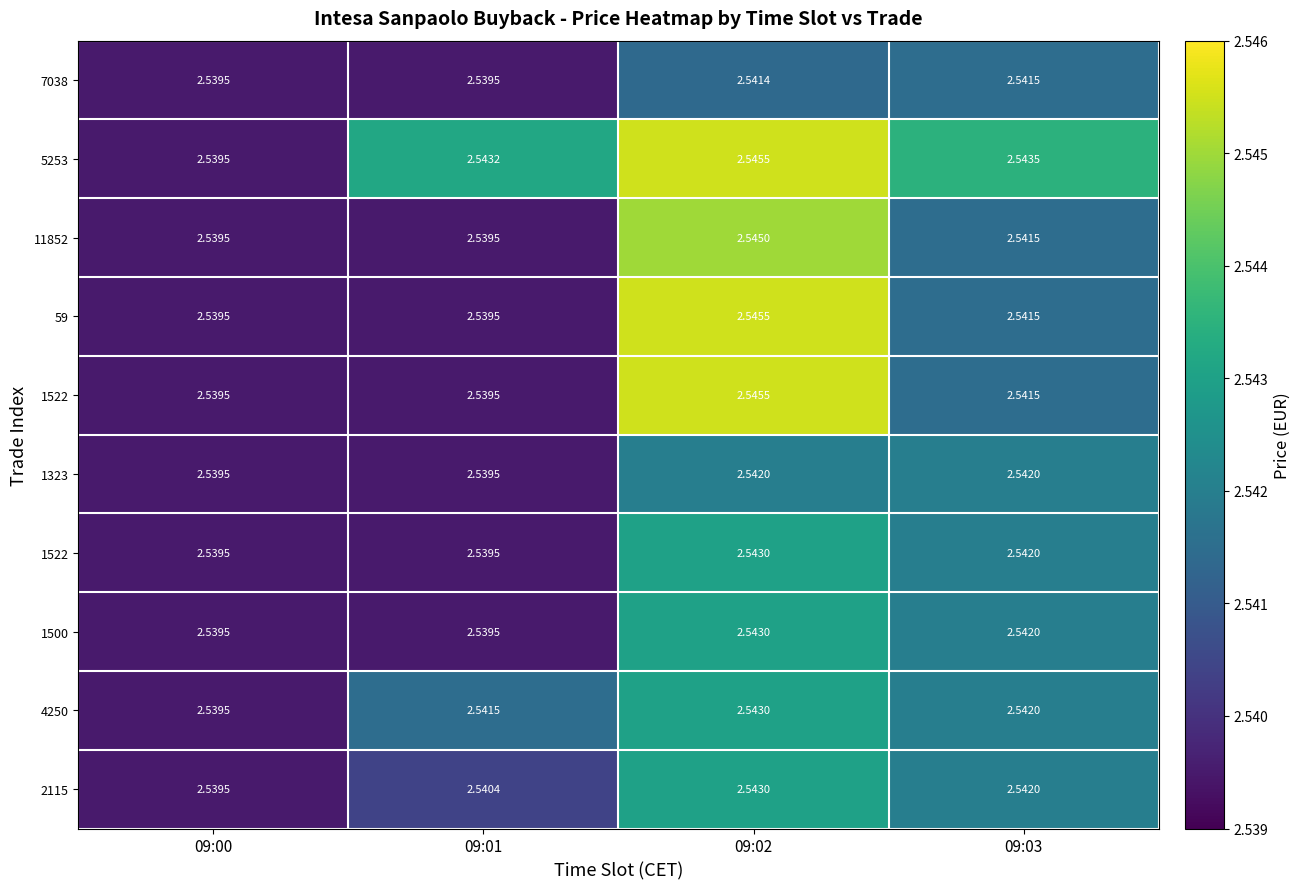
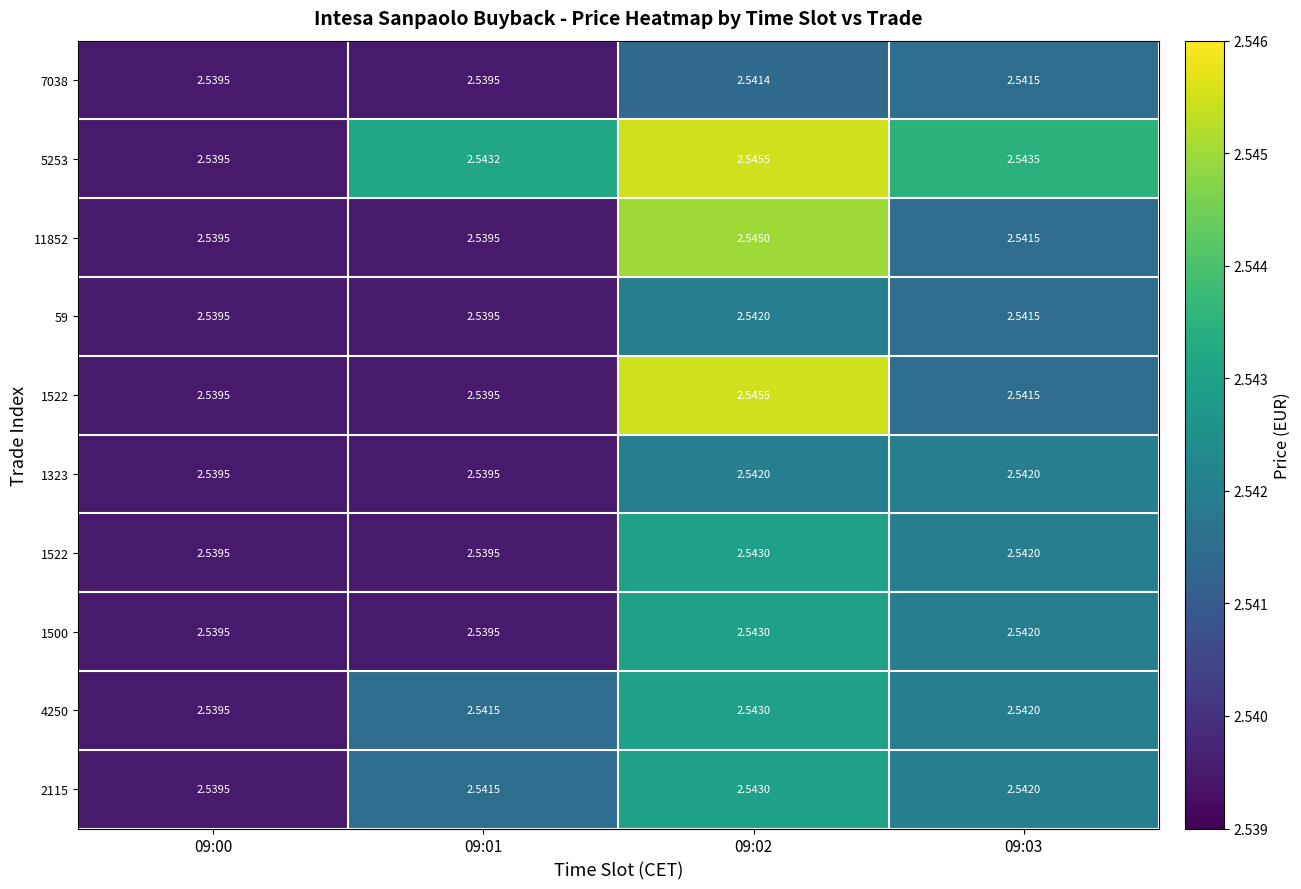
59, 09:02: 2.5455 -> 2.5420
2115, 09:01: 2.5404 -> 2.5415
